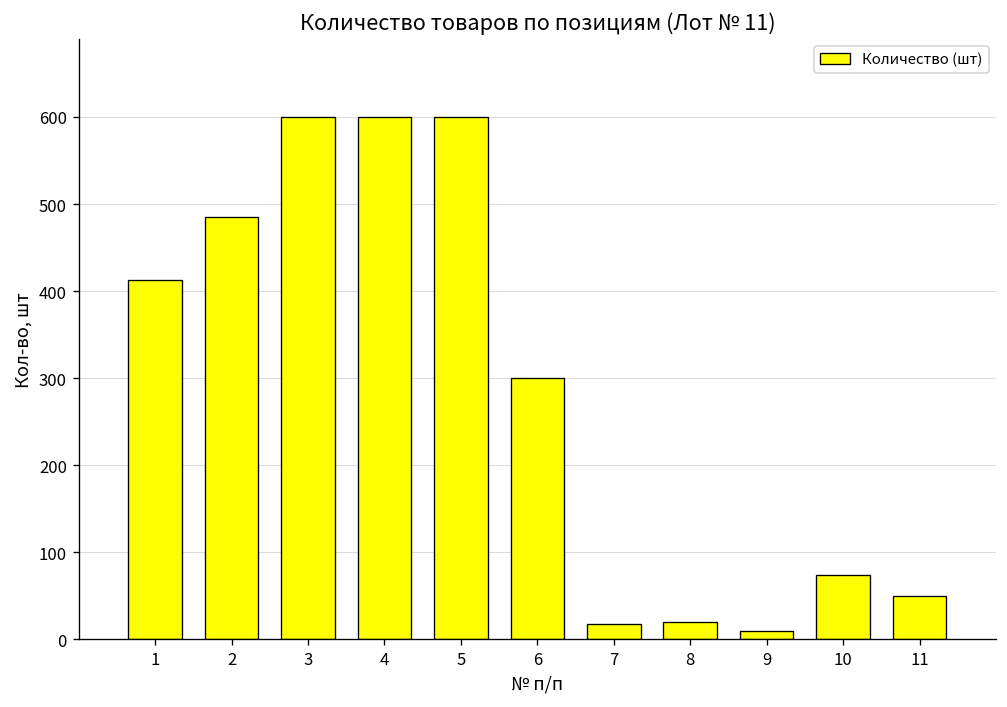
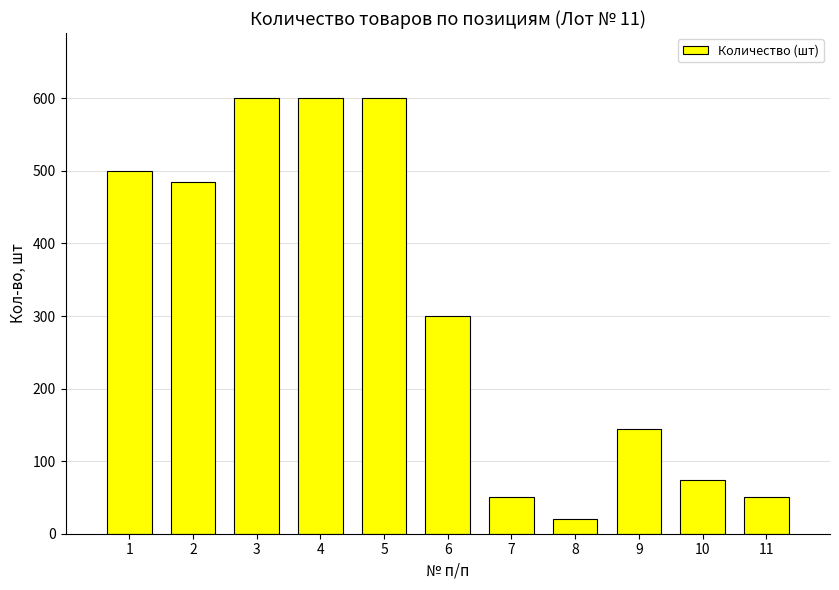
1: 410 -> 500
7: 20 -> 50
9: 10 -> 140
